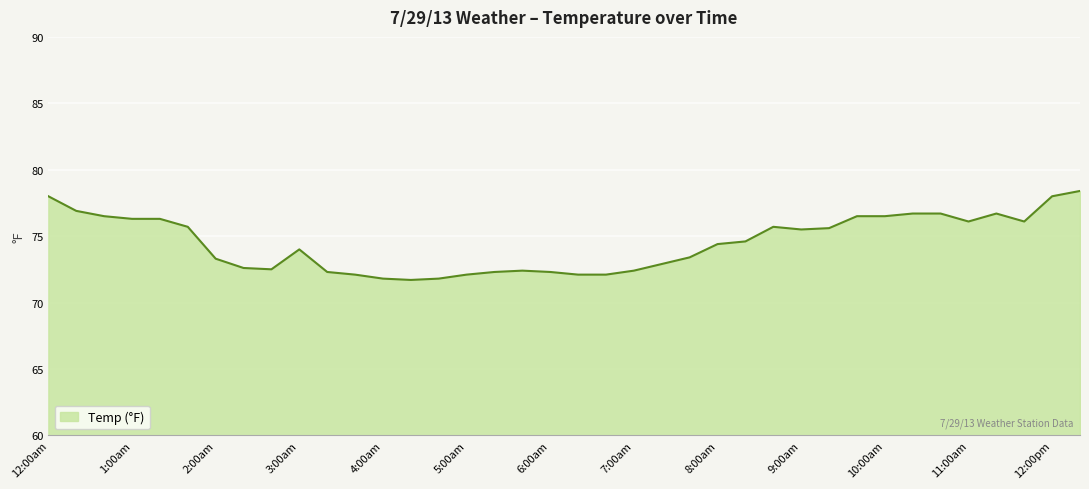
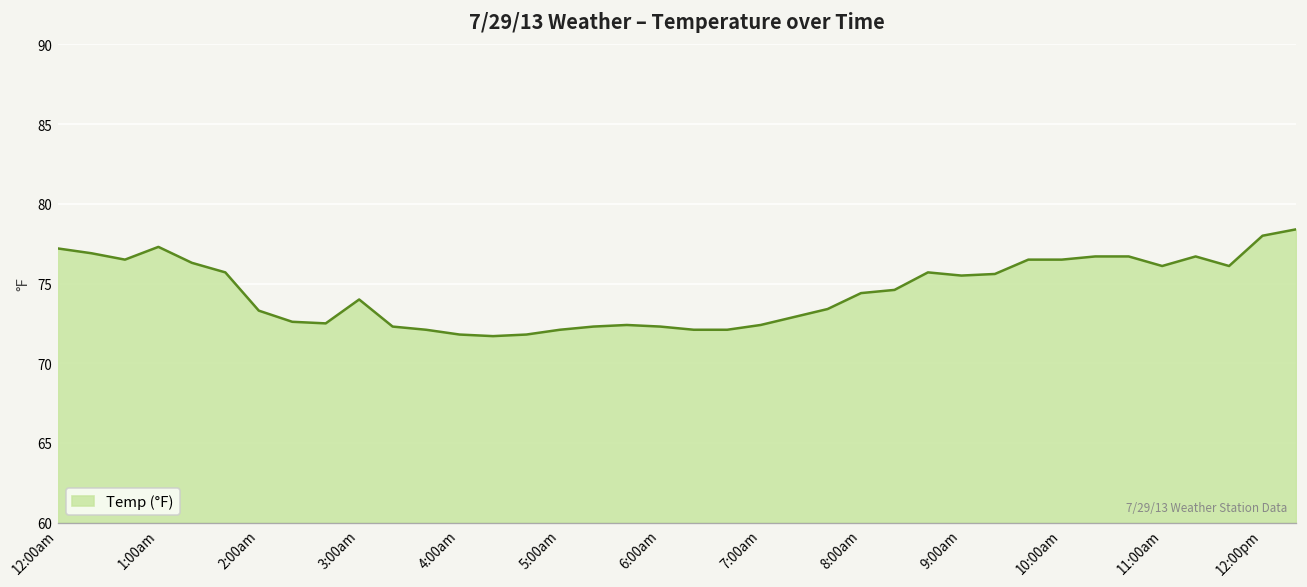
12:00am: 78.0 -> 77.2
1:00am: 76.3 -> 77.3
